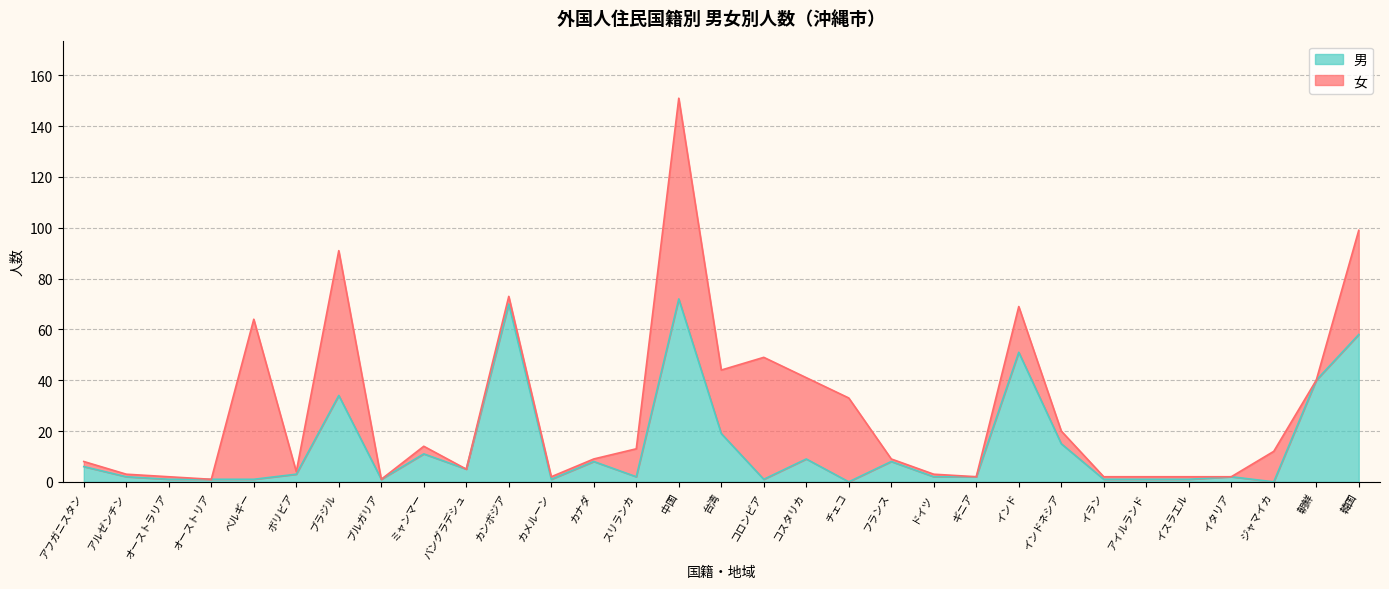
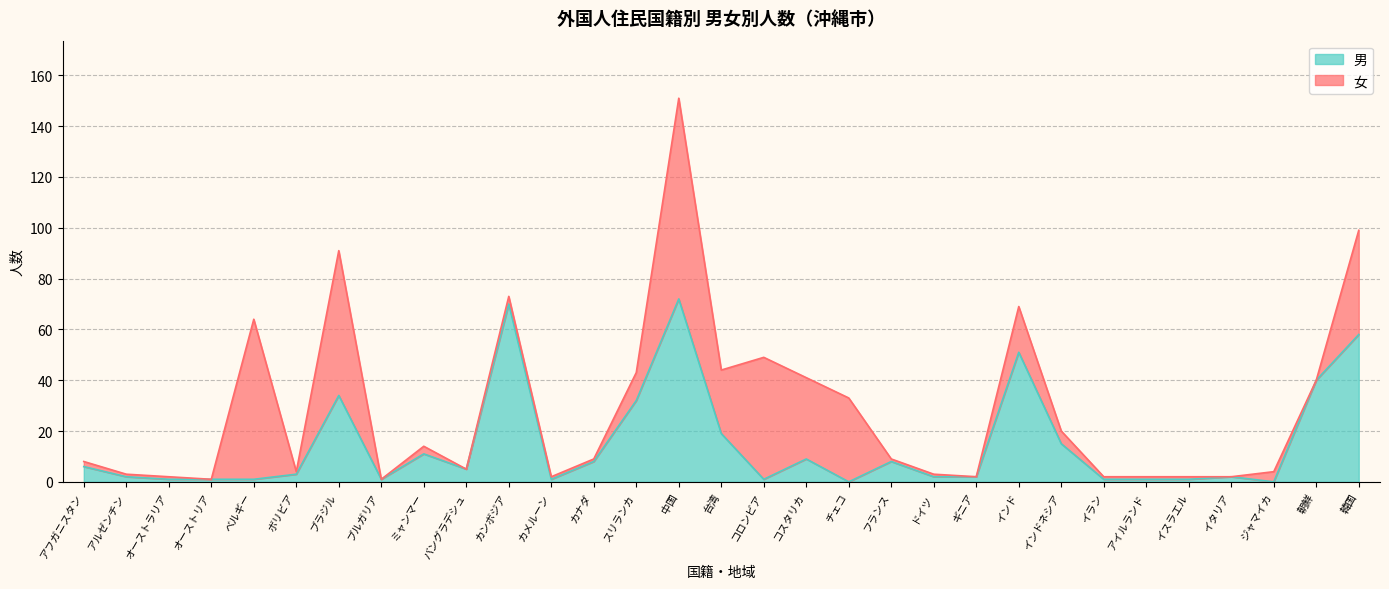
男, スリランカ: 2 -> 32
女, ジャマイカ: 12 -> 4
